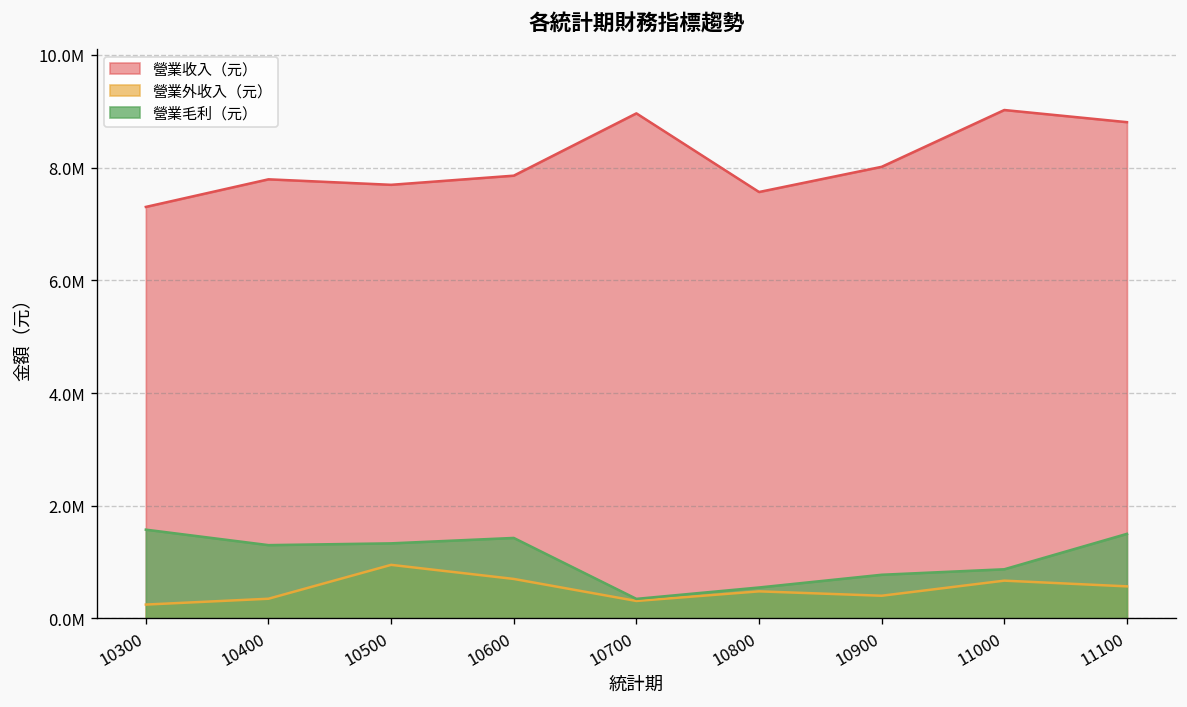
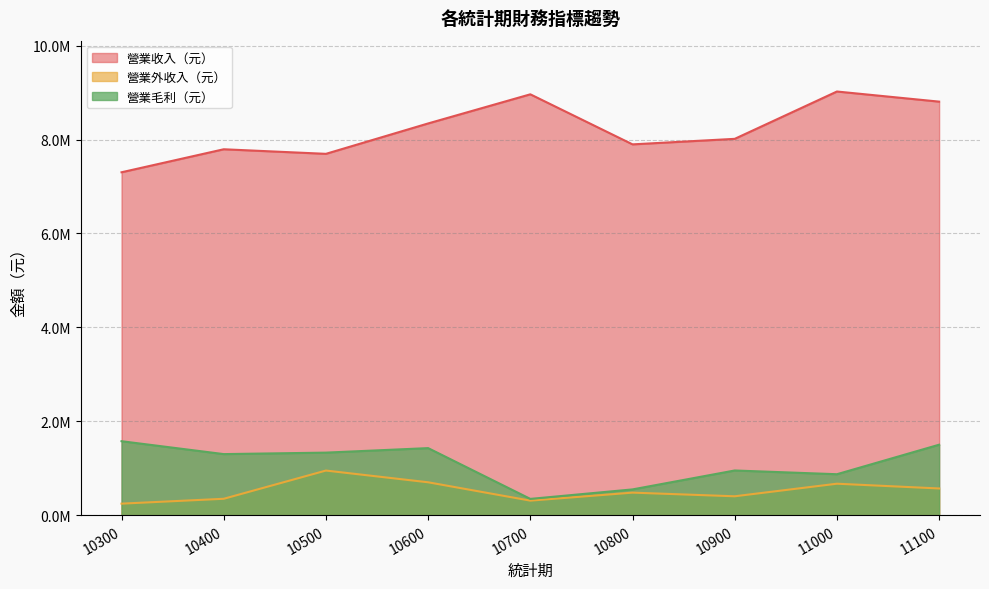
營業收入（元）, 10600: 7900000 -> 8300000
營業收入（元）, 10800: 7600000 -> 7900000
營業毛利（元）, 10900: 800000 -> 1000000
